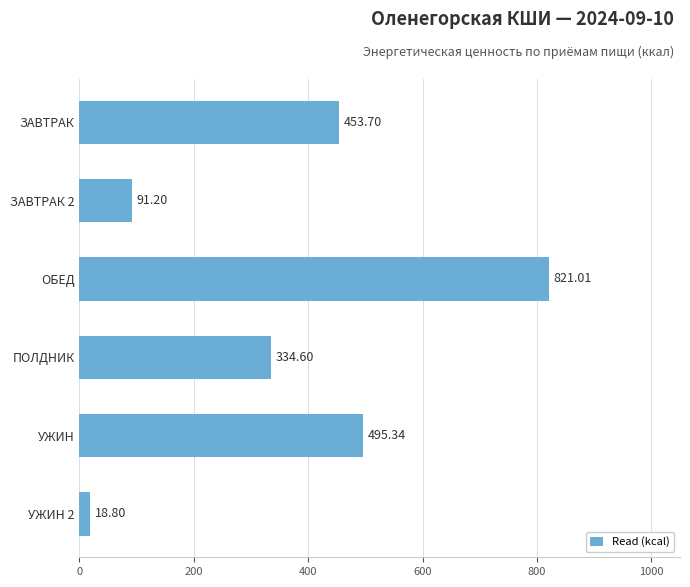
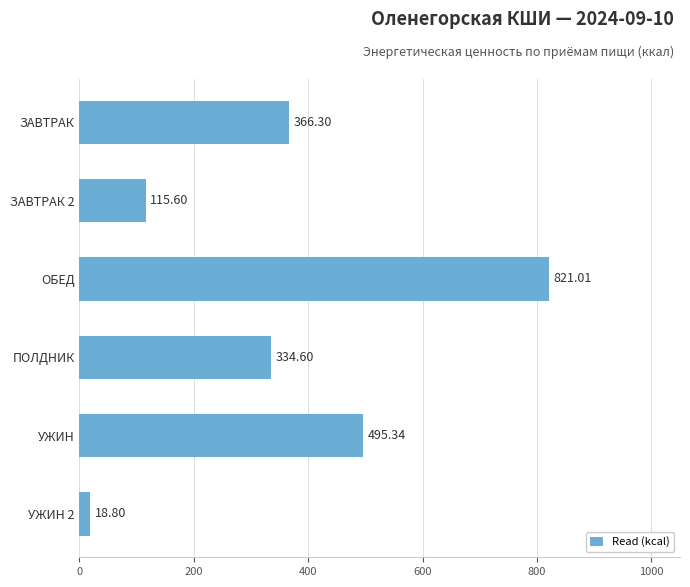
ЗАВТРАК: 453.70 -> 366.30
ЗАВТРАК 2: 91.20 -> 115.60
